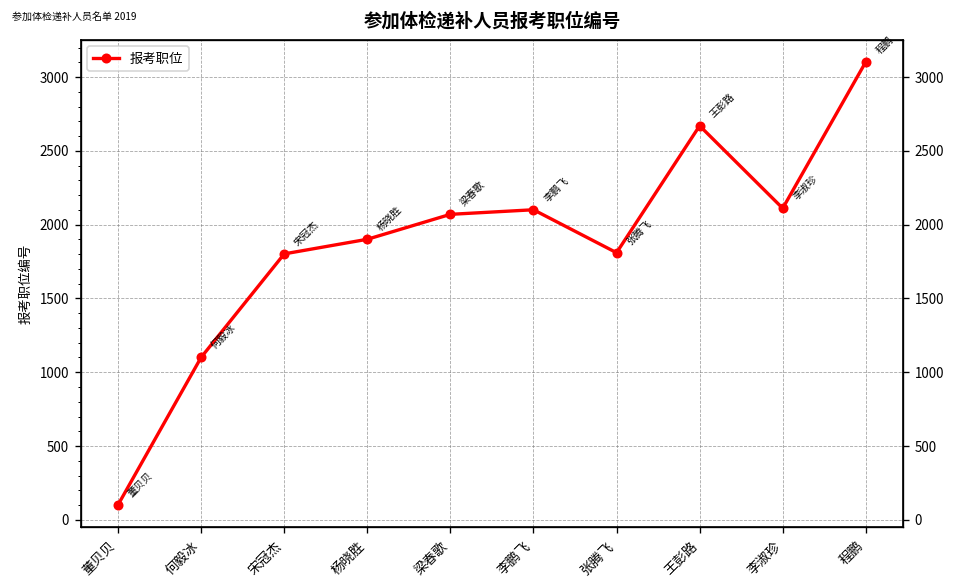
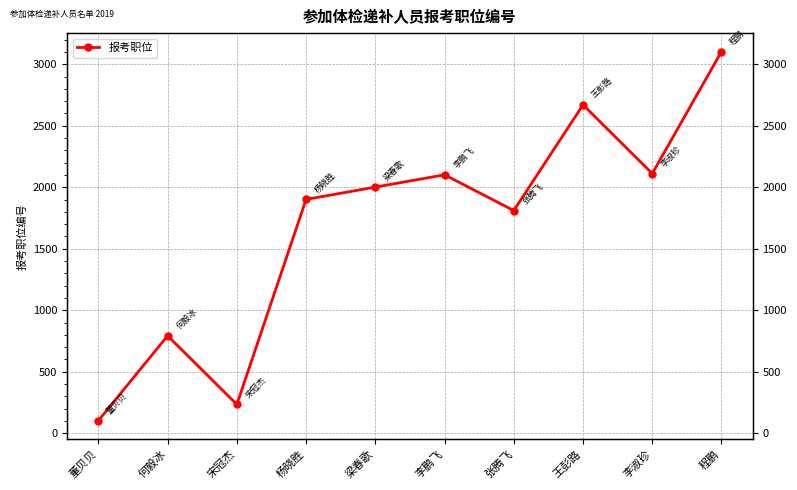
何毅冰: 1100 -> 790
宋冠杰: 1800 -> 230
梁春歌: 2070 -> 2000
